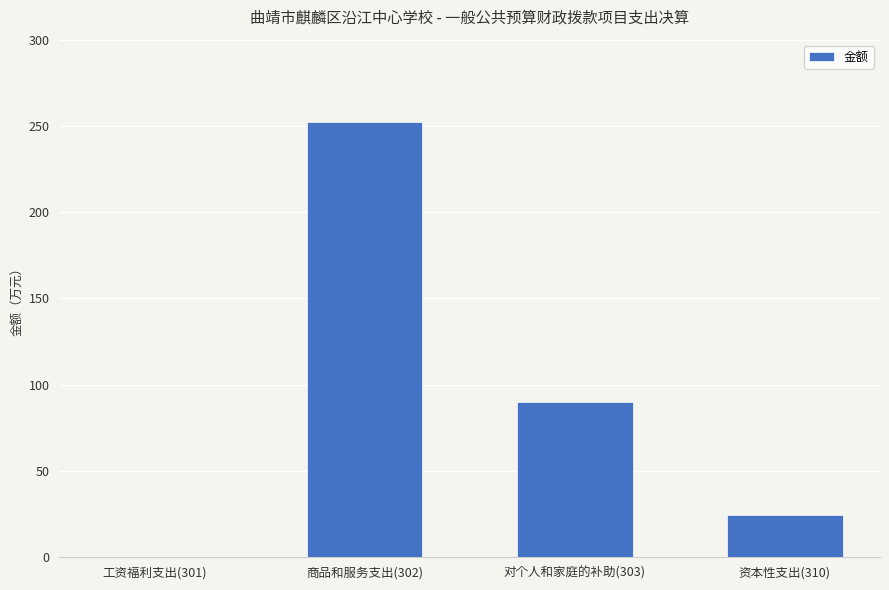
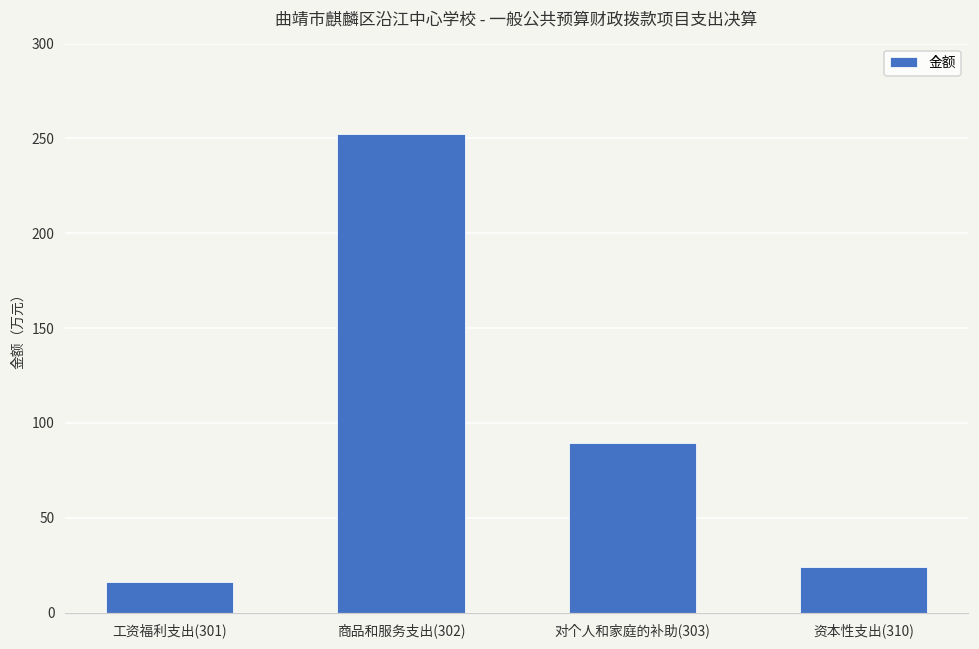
工资福利支出(301): 0 -> 16
